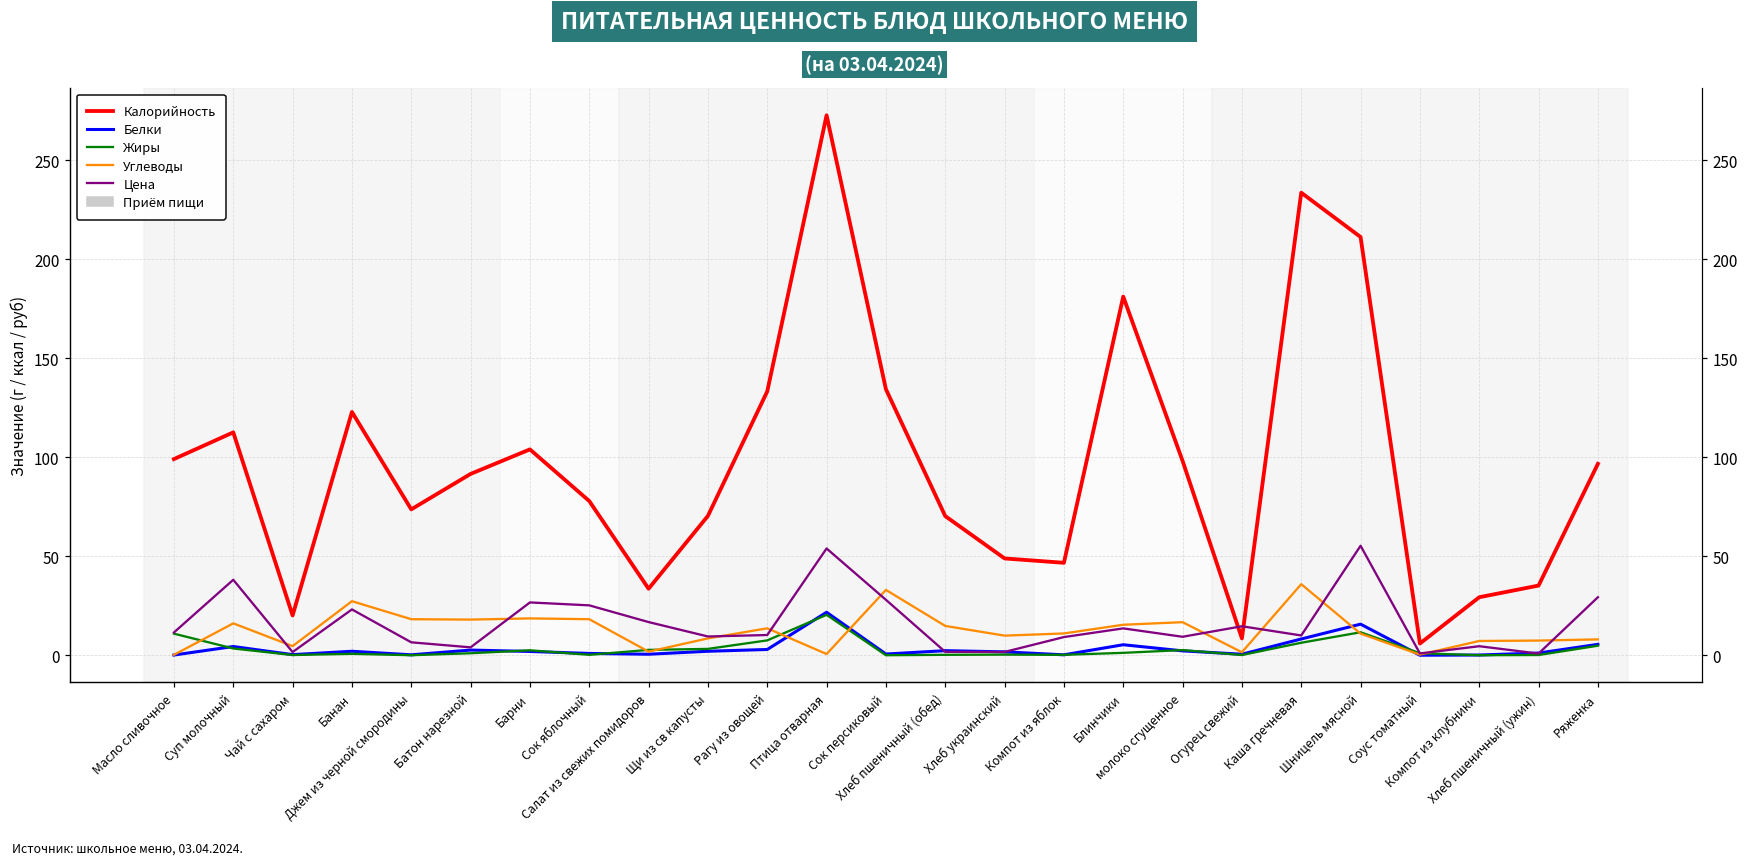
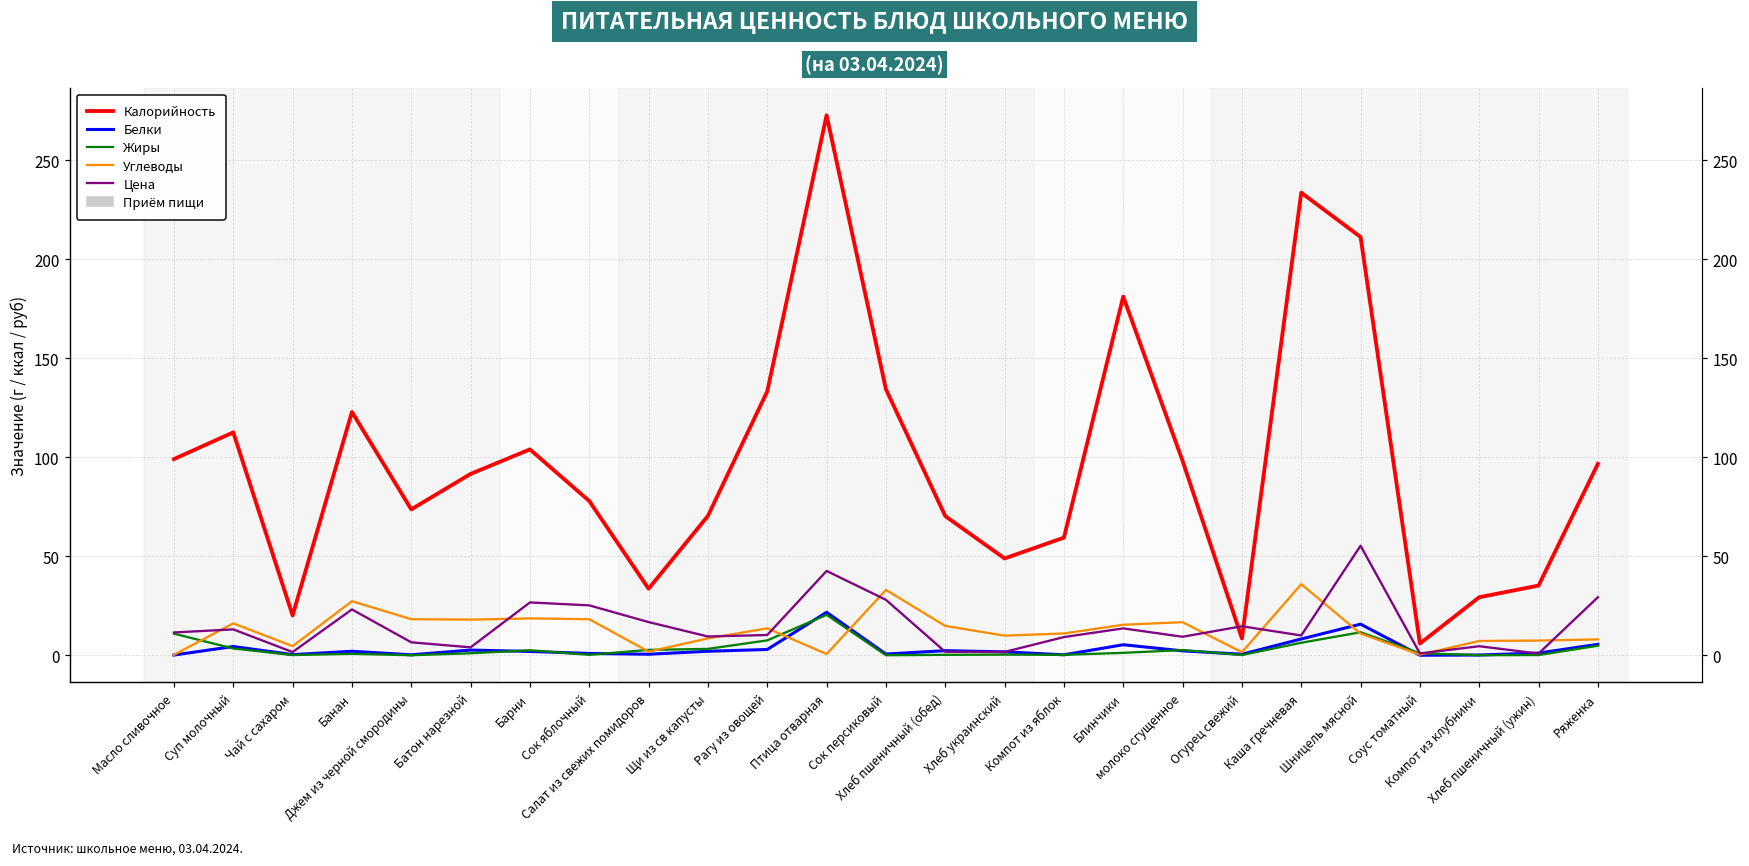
Цена, Суп молочный: 38 -> 13
Цена, Птица отварная: 54 -> 43
Калорийность, Компот из яблок: 47 -> 59
